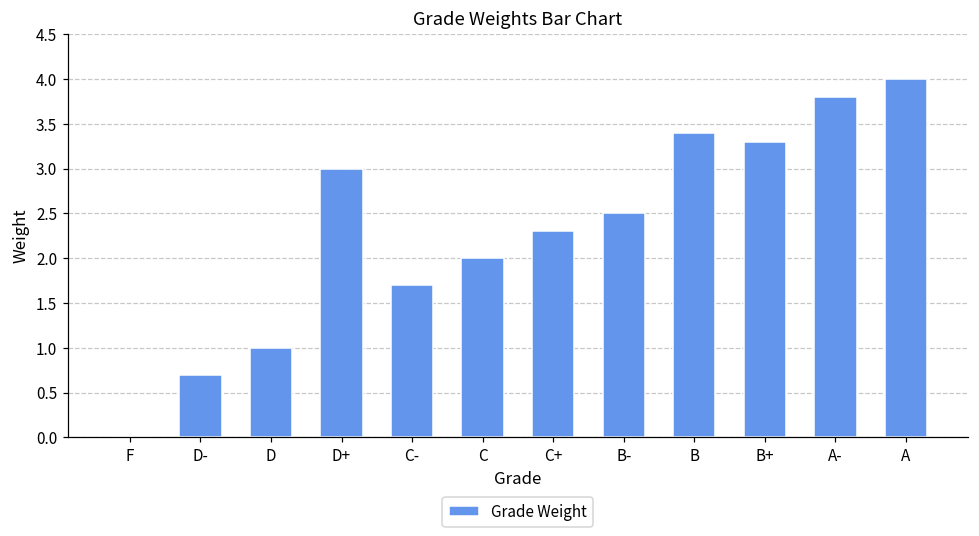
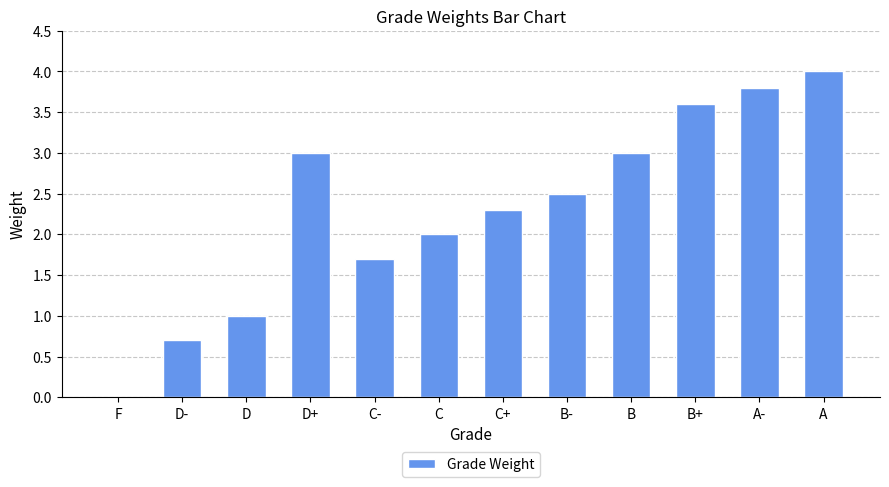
B: 3.4 -> 3.0
B+: 3.3 -> 3.6
